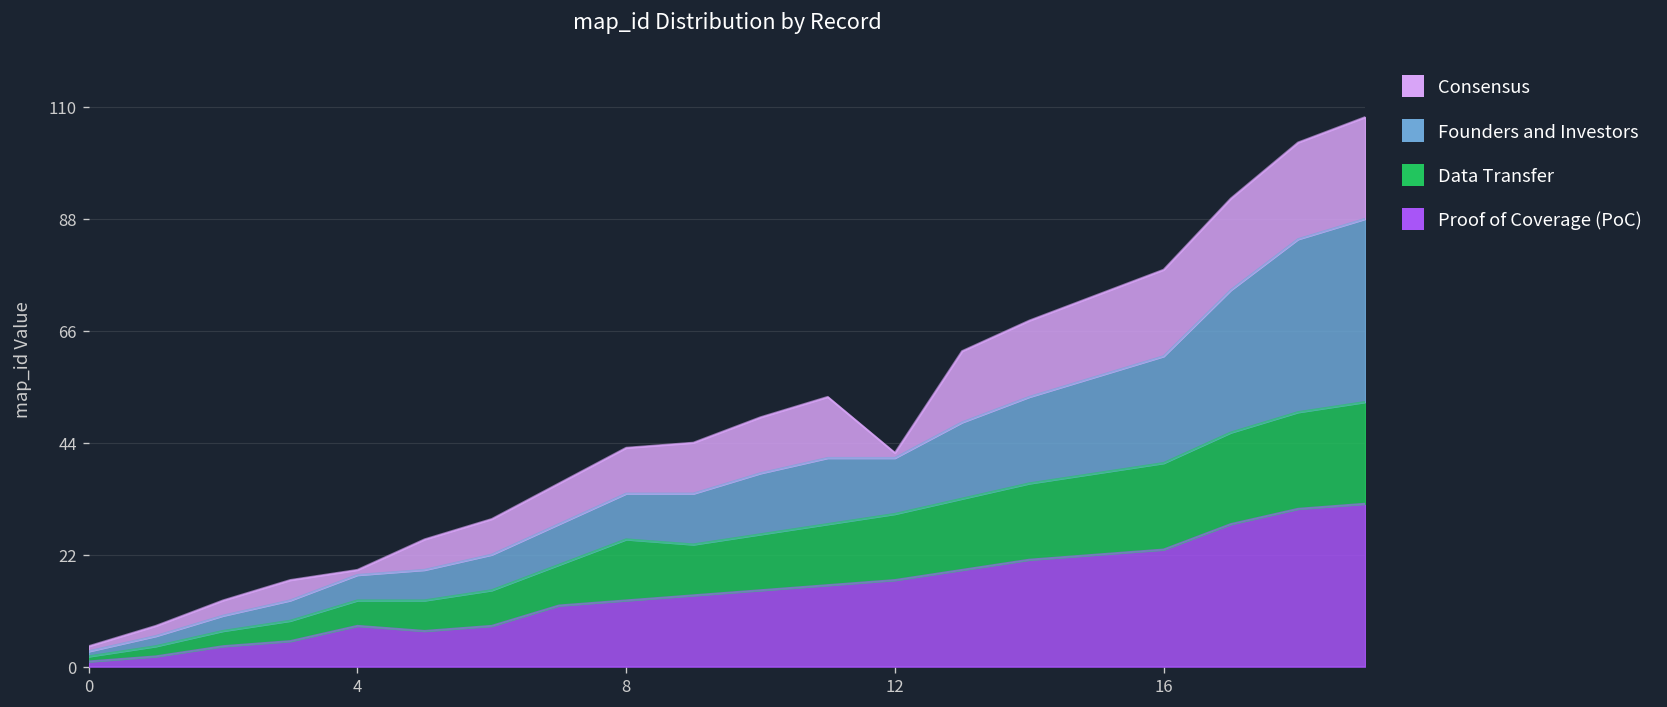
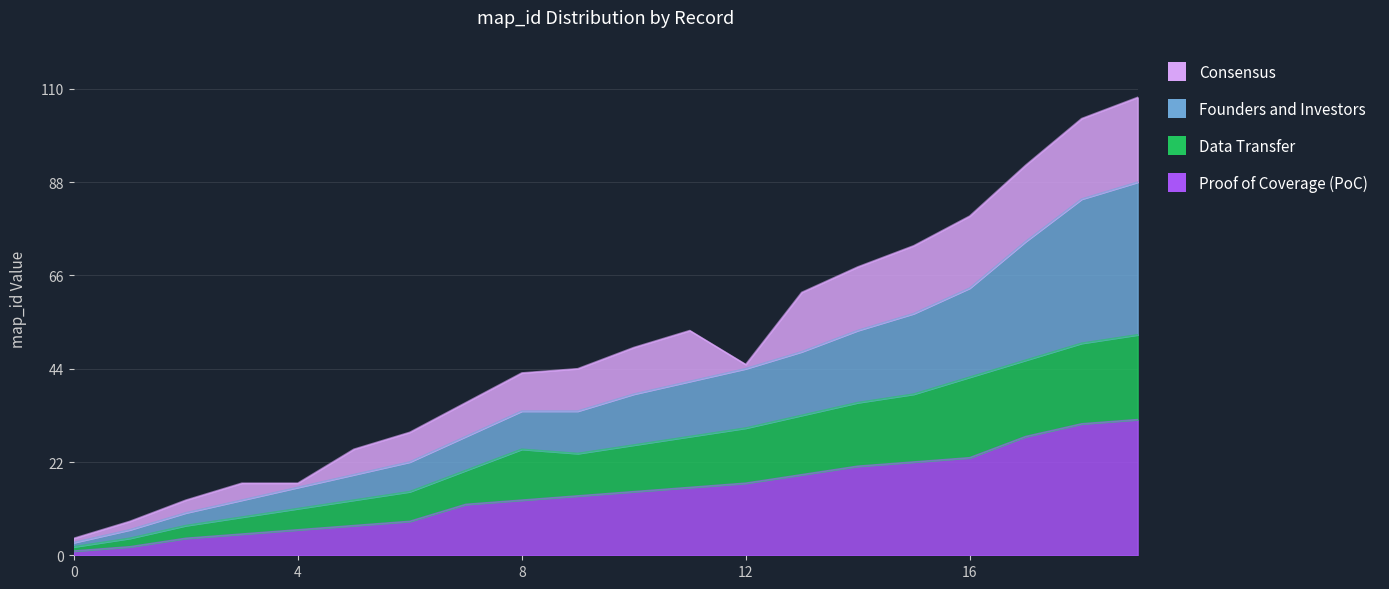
Proof of Coverage (PoC), 4: 8 -> 6
Founders and Investors, 12: 11 -> 14
Data Transfer, 16: 17 -> 19
